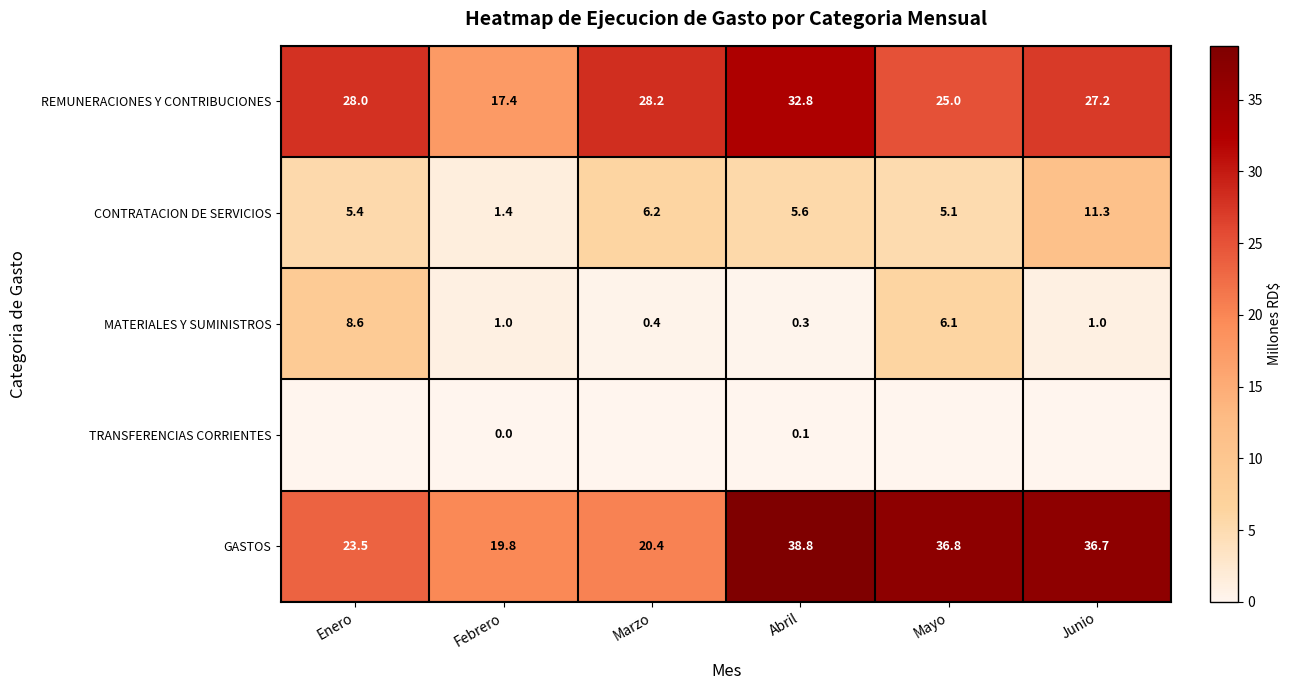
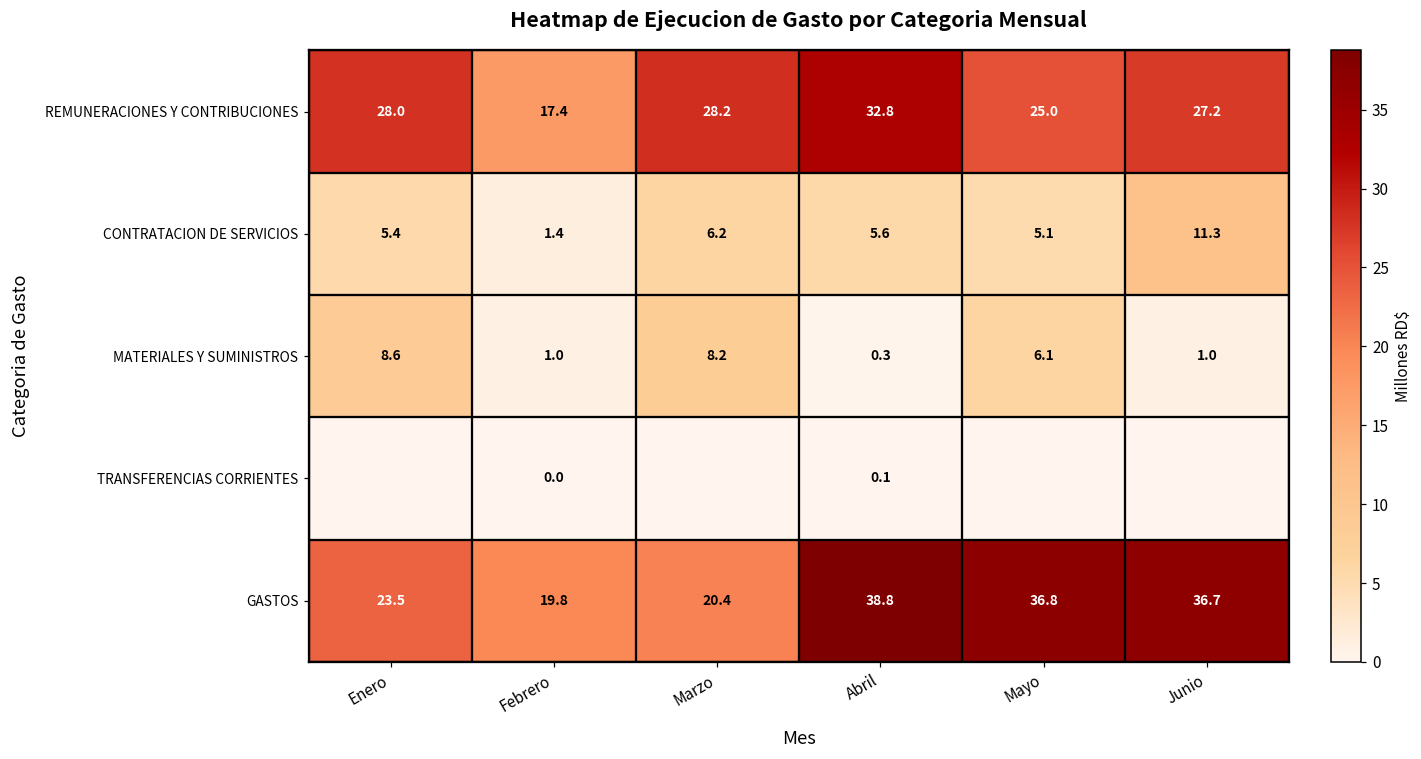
MATERIALES Y SUMINISTROS, Marzo: 0.4 -> 8.2
